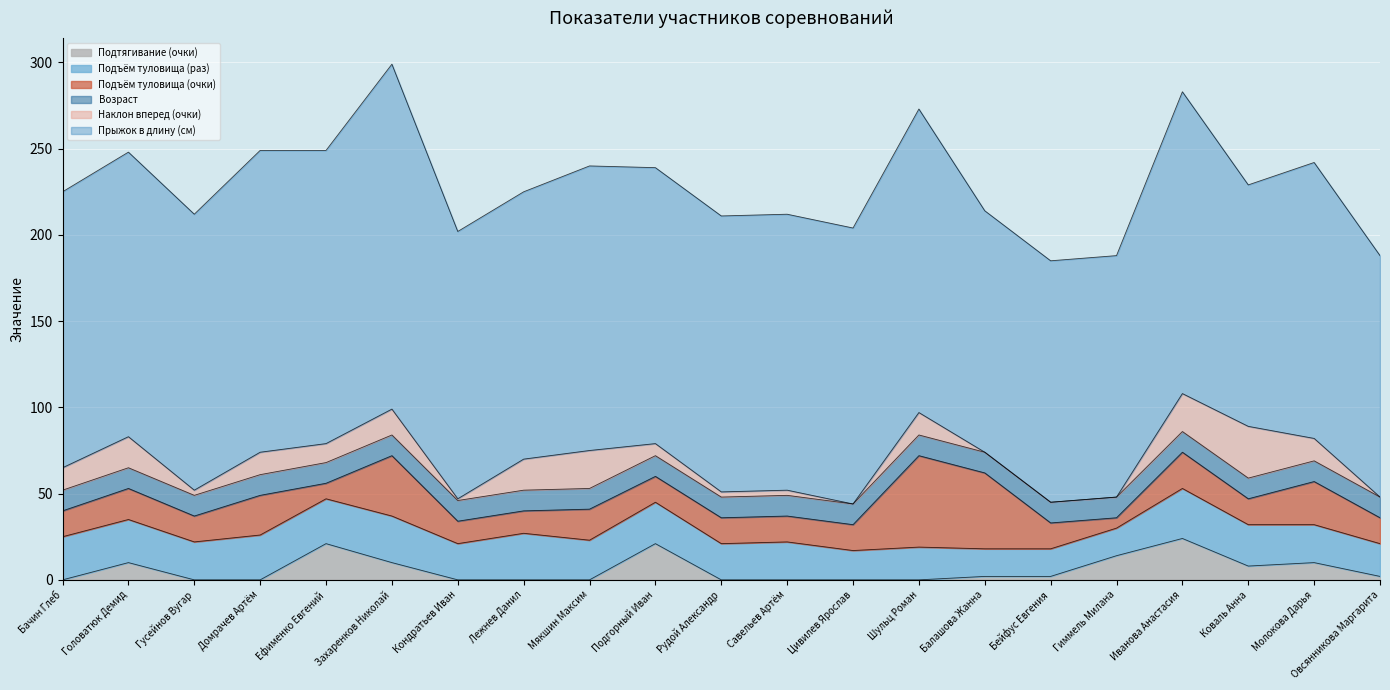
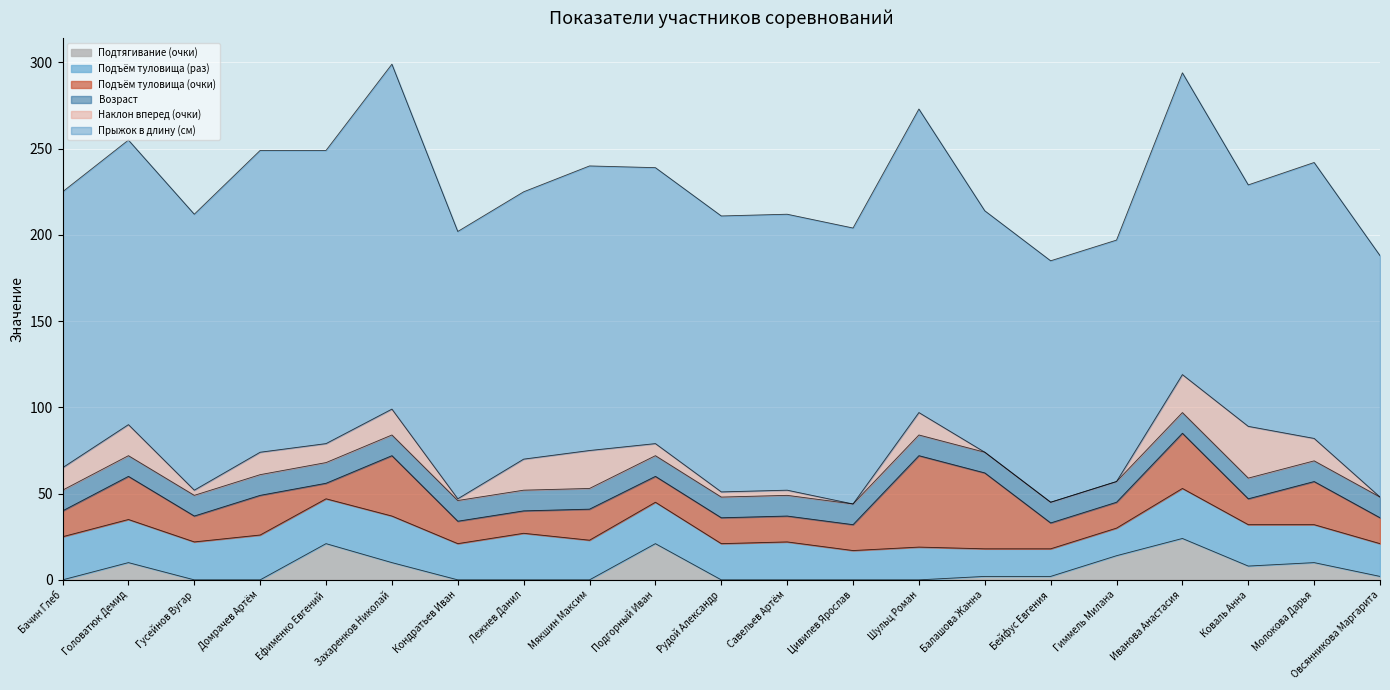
Подъём туловища (очки), Головатюк Демид: 18 -> 25
Подъём туловища (очки), Гиммель Милана: 6 -> 15
Подъём туловища (очки), Иванова Анастасия: 21 -> 32
